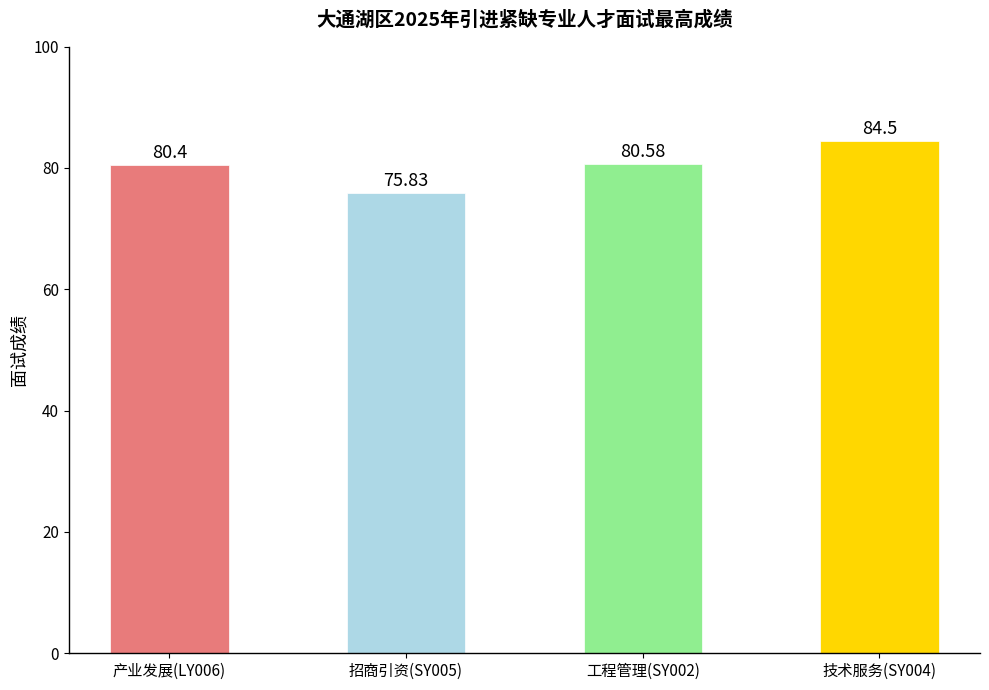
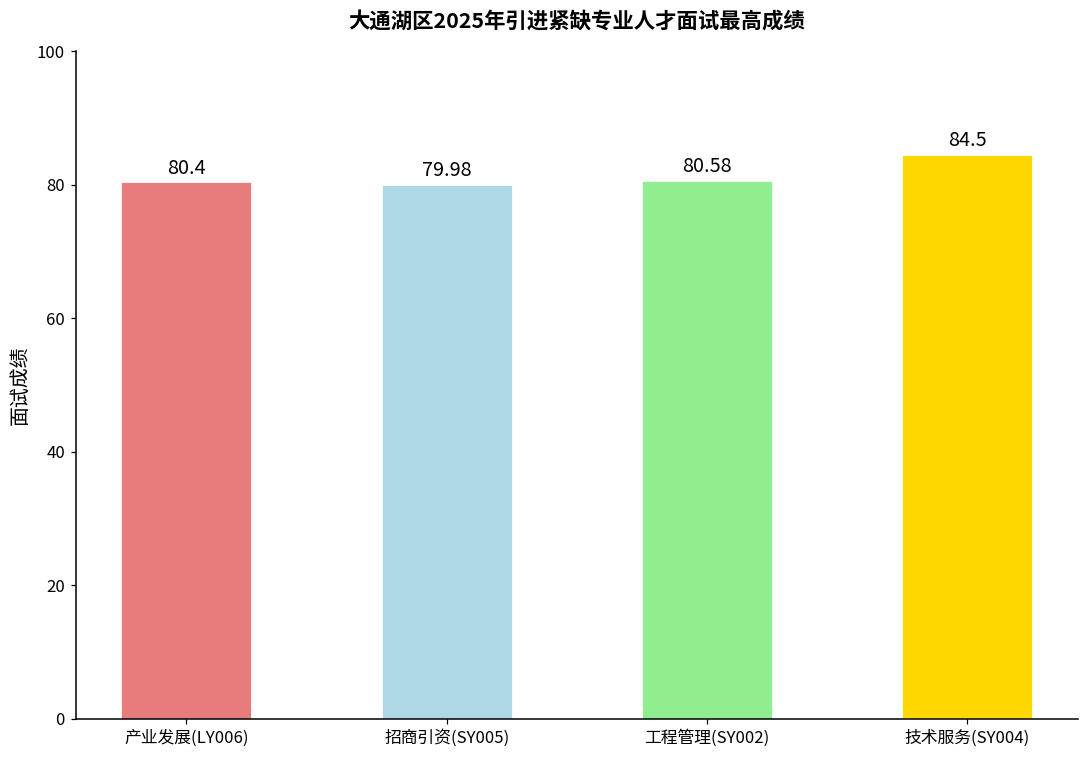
招商引资(SY005): 75.83 -> 79.98
